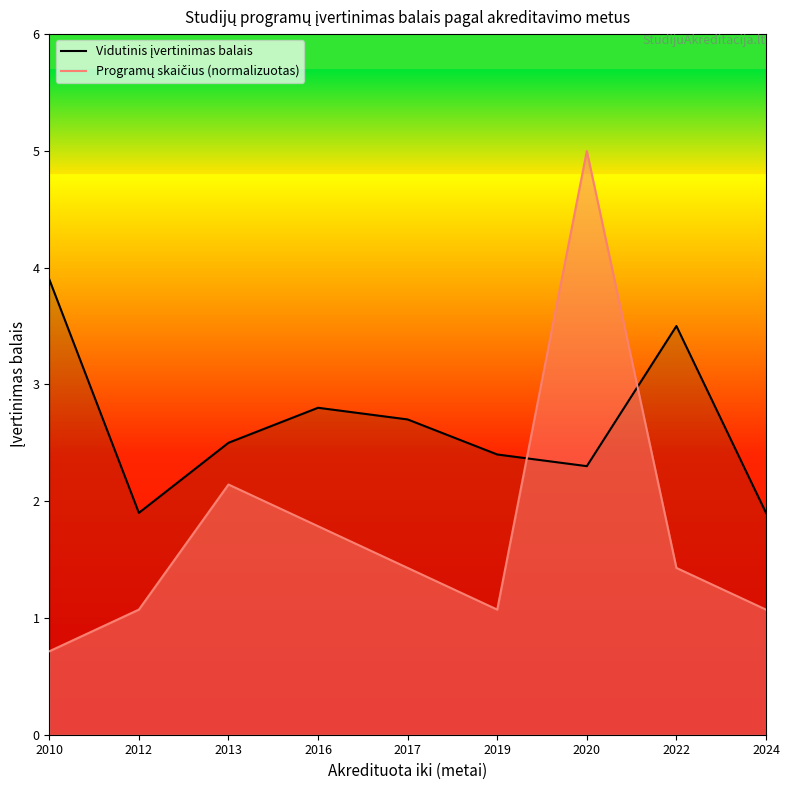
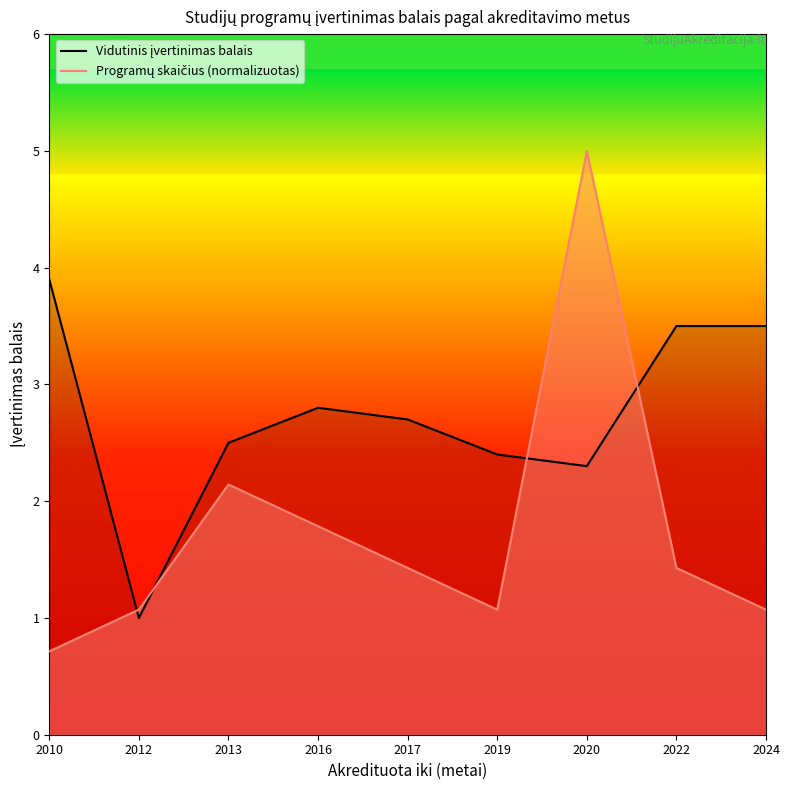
Vidutinis įvertinimas balais, 2012: 1.9 -> 1.0
Vidutinis įvertinimas balais, 2024: 1.9 -> 3.5
